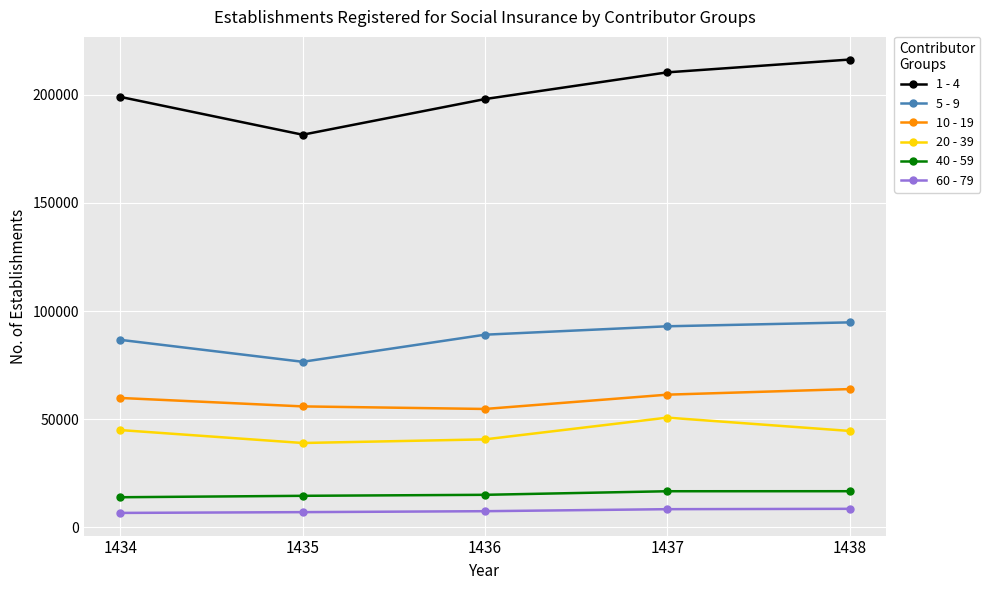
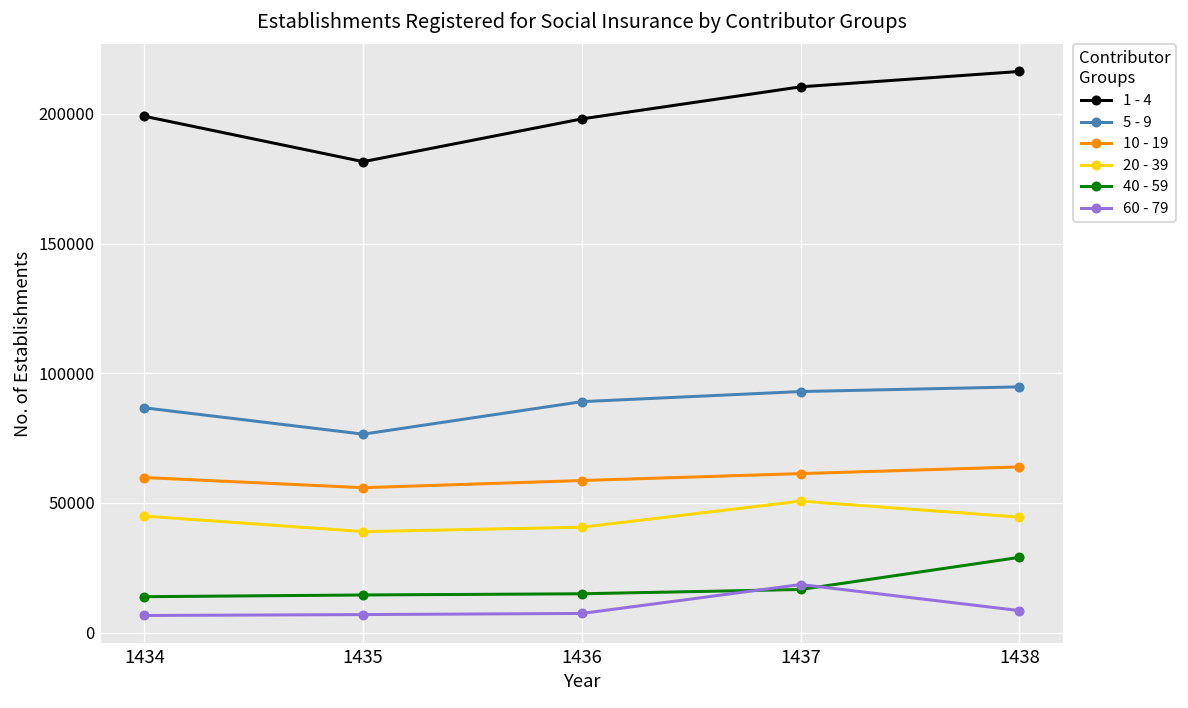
10 - 19, 1436: 55000 -> 59000
60 - 79, 1437: 8000 -> 19000
40 - 59, 1438: 17000 -> 29000
